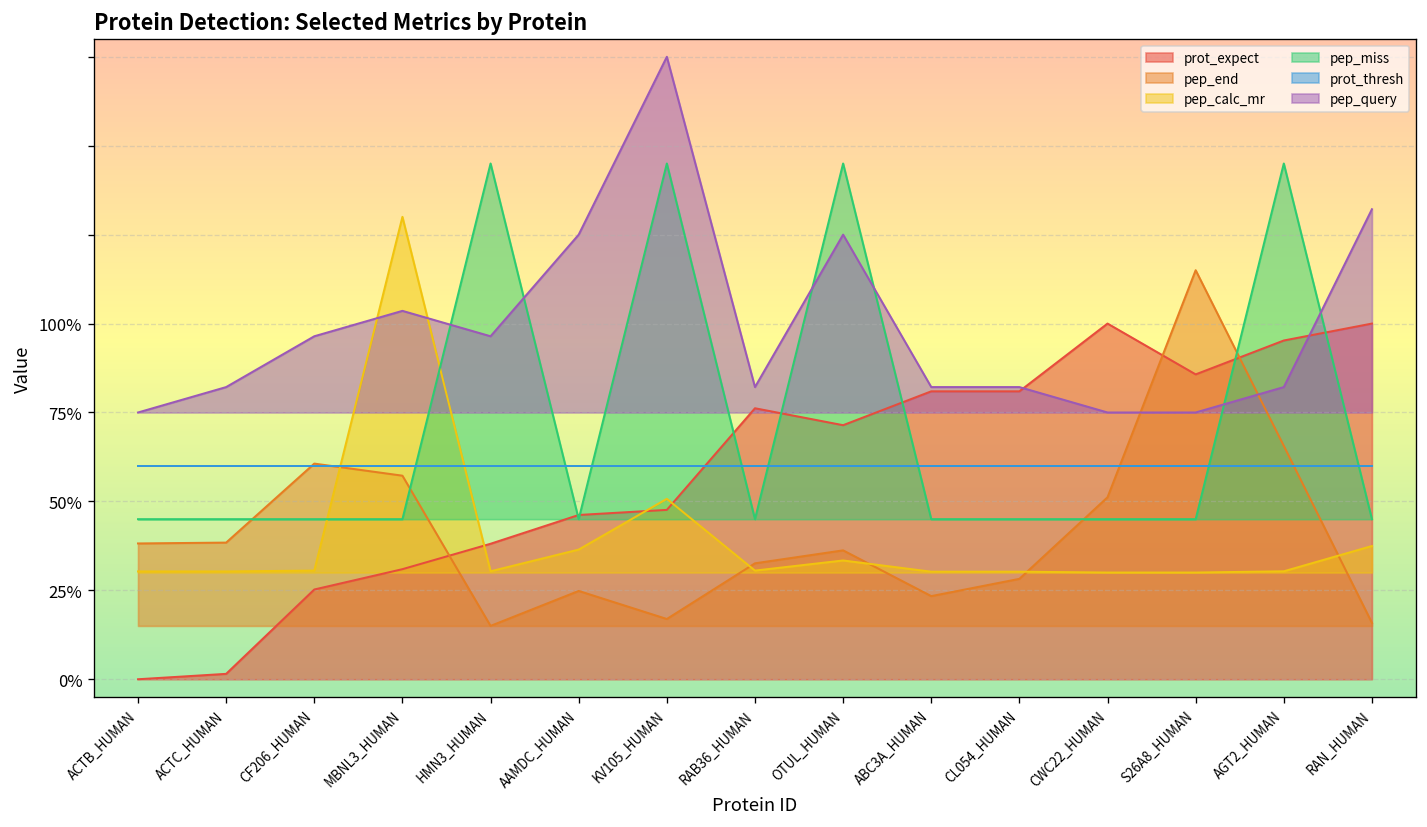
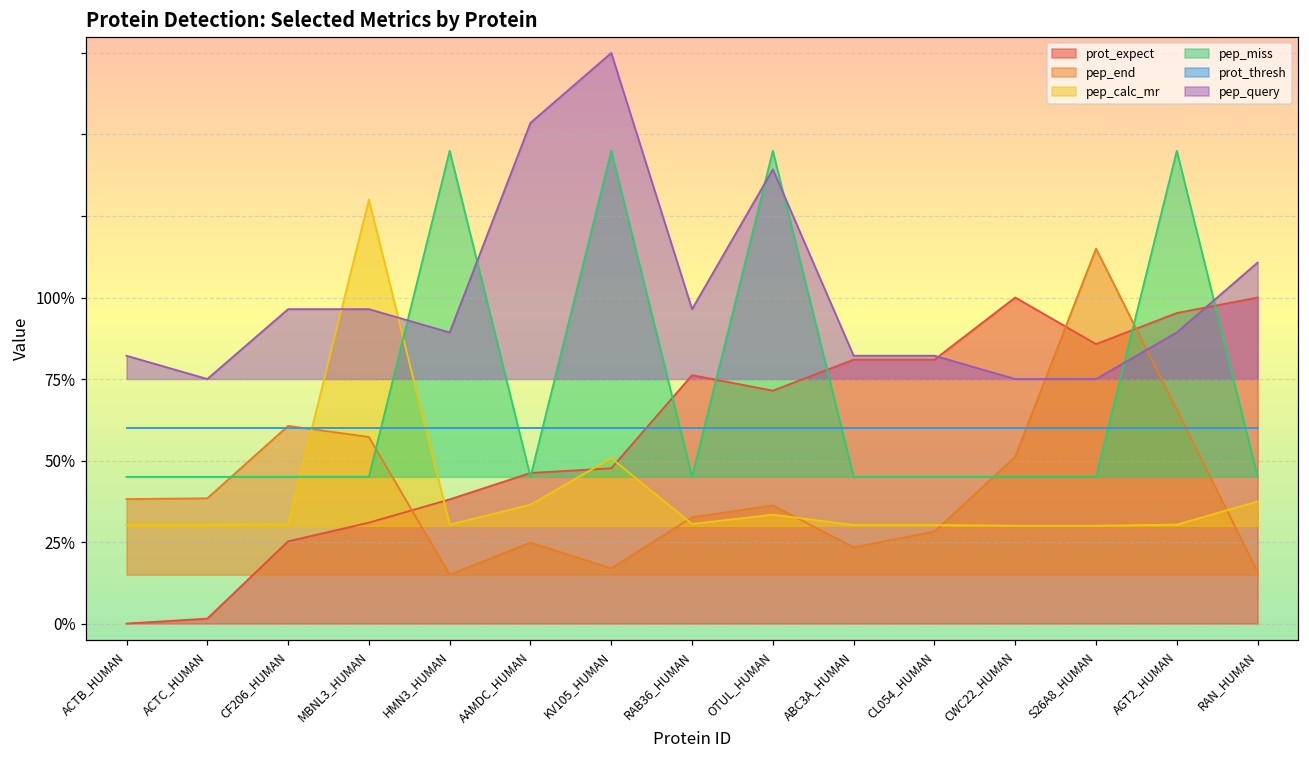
pep_query, ACTB_HUMAN: 75% -> 82%
pep_query, ACTC_HUMAN: 82% -> 75%
pep_query, MBNL3_HUMAN: 104% -> 96%
pep_query, HMN3_HUMAN: 96% -> 89%
pep_query, AAMDC_HUMAN: 125% -> 154%
pep_query, RAB36_HUMAN: 82% -> 96%
pep_query, OTUL_HUMAN: 125% -> 139%
pep_query, AGT2_HUMAN: 82% -> 89%
pep_query, RAN_HUMAN: 132% -> 111%
